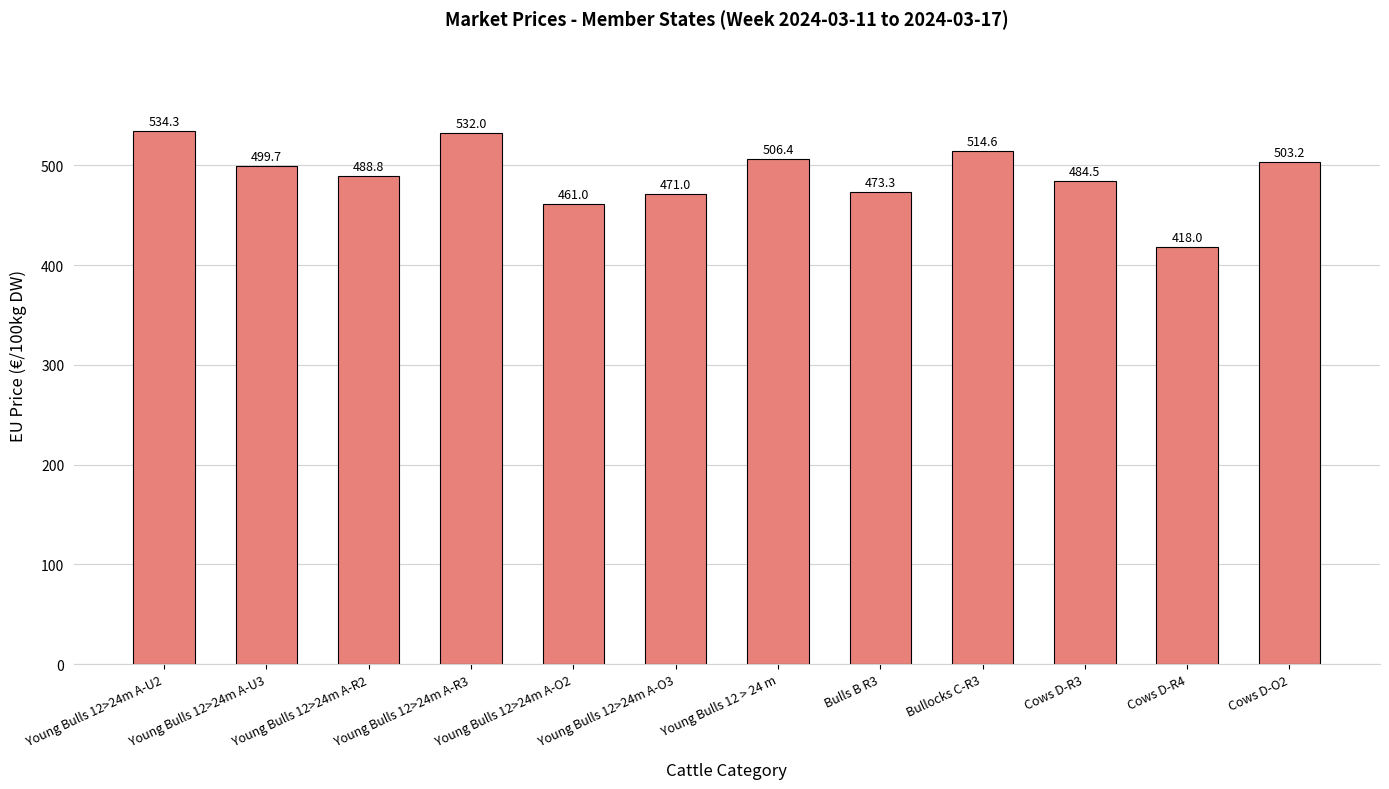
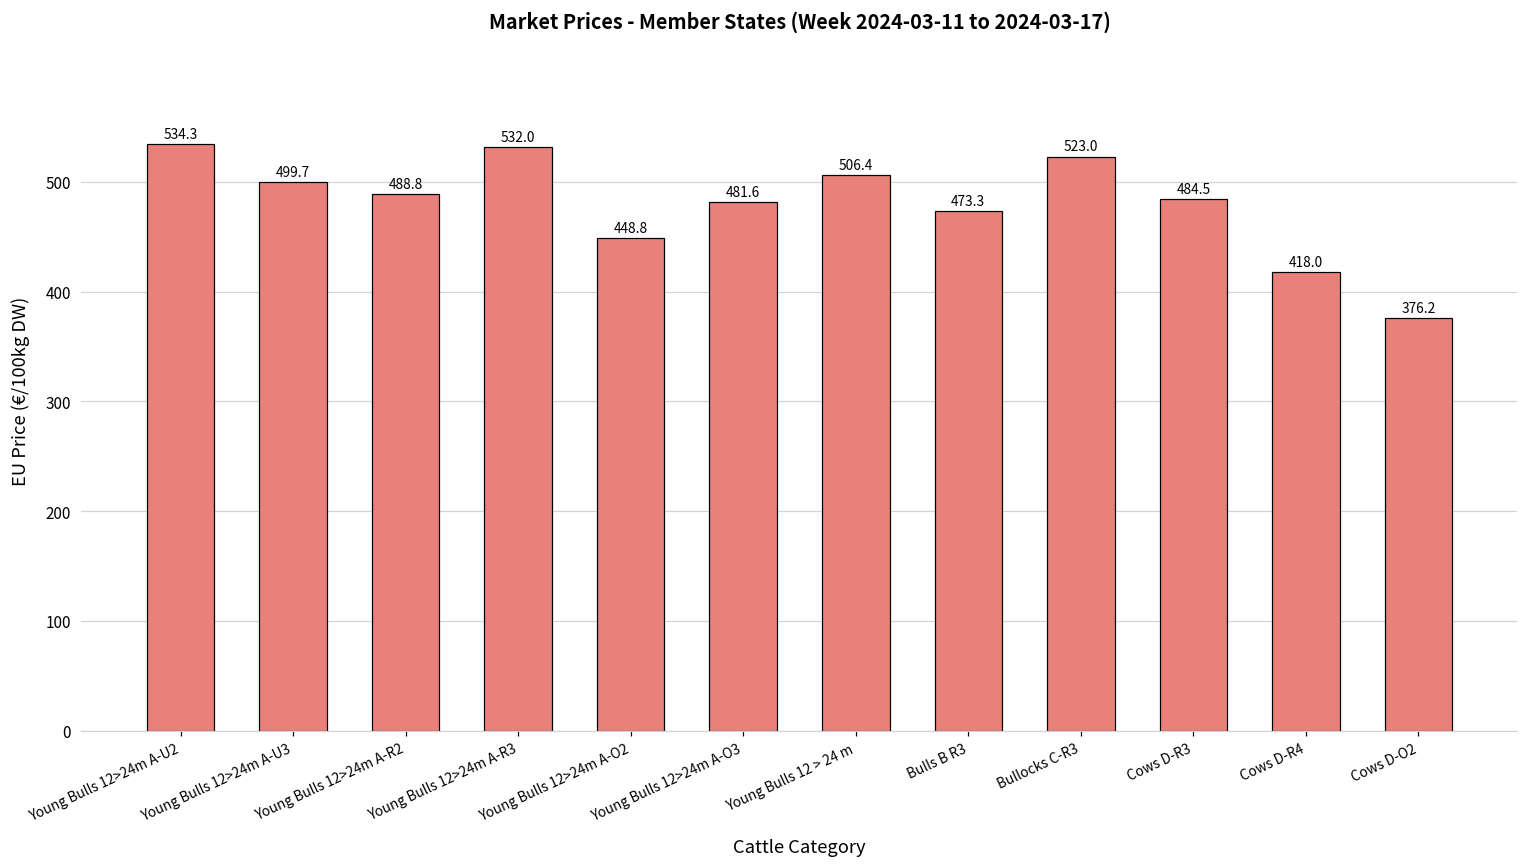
Young Bulls 12>24m A-O2: 461.0 -> 448.8
Young Bulls 12>24m A-O3: 471.0 -> 481.6
Bullocks C-R3: 514.6 -> 523.0
Cows D-O2: 503.2 -> 376.2
